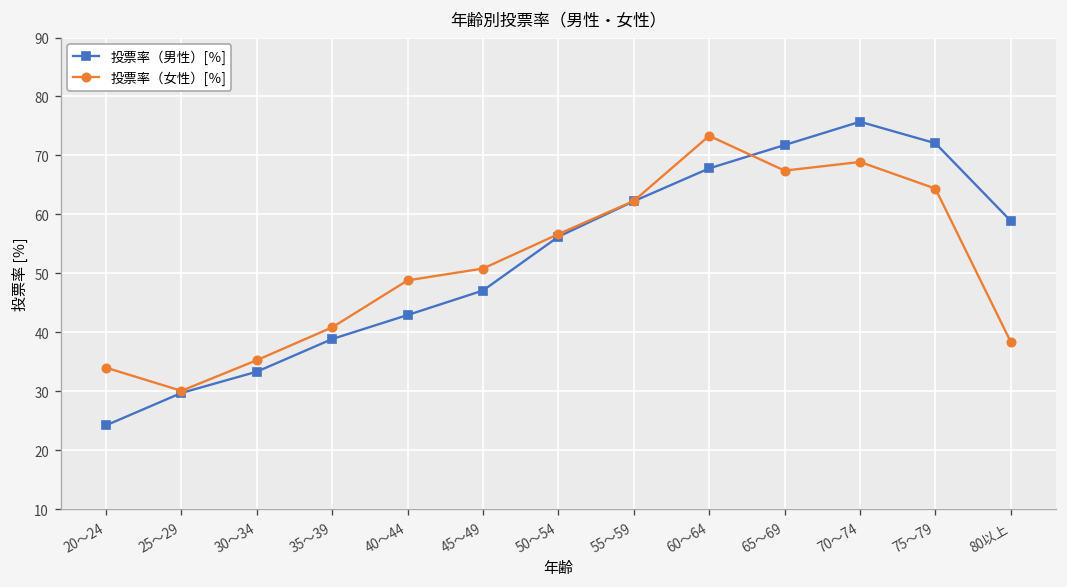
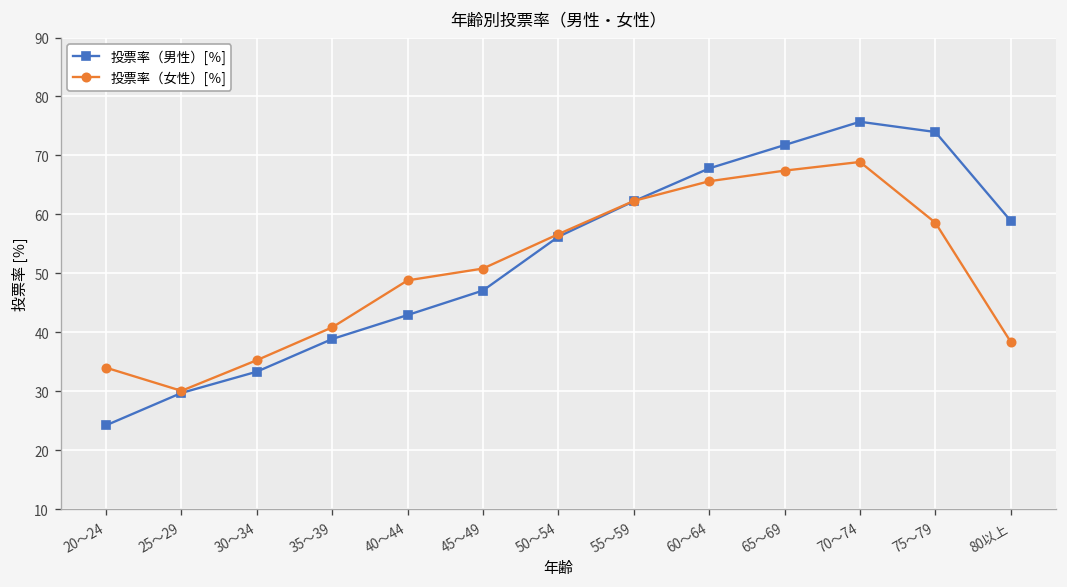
投票率（女性）[％], 60～64: 73 -> 66
投票率（男性）[％], 75～79: 72 -> 74
投票率（女性）[％], 75～79: 64 -> 59
